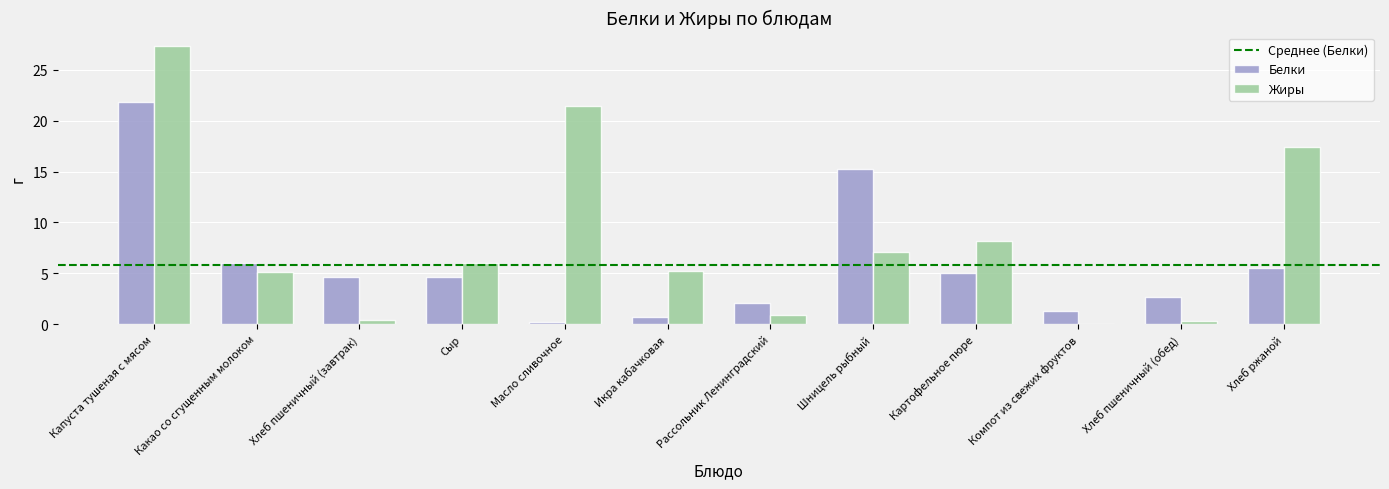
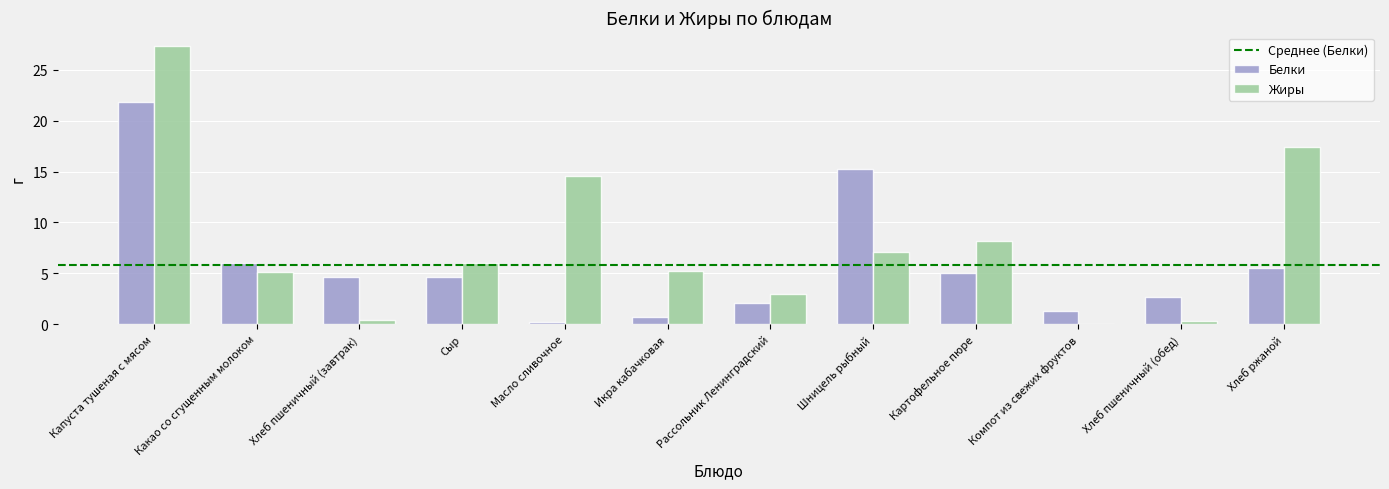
Жиры, Масло сливочное: 21.4 -> 14.6
Жиры, Рассольник Ленинградский: 0.9 -> 3.0
